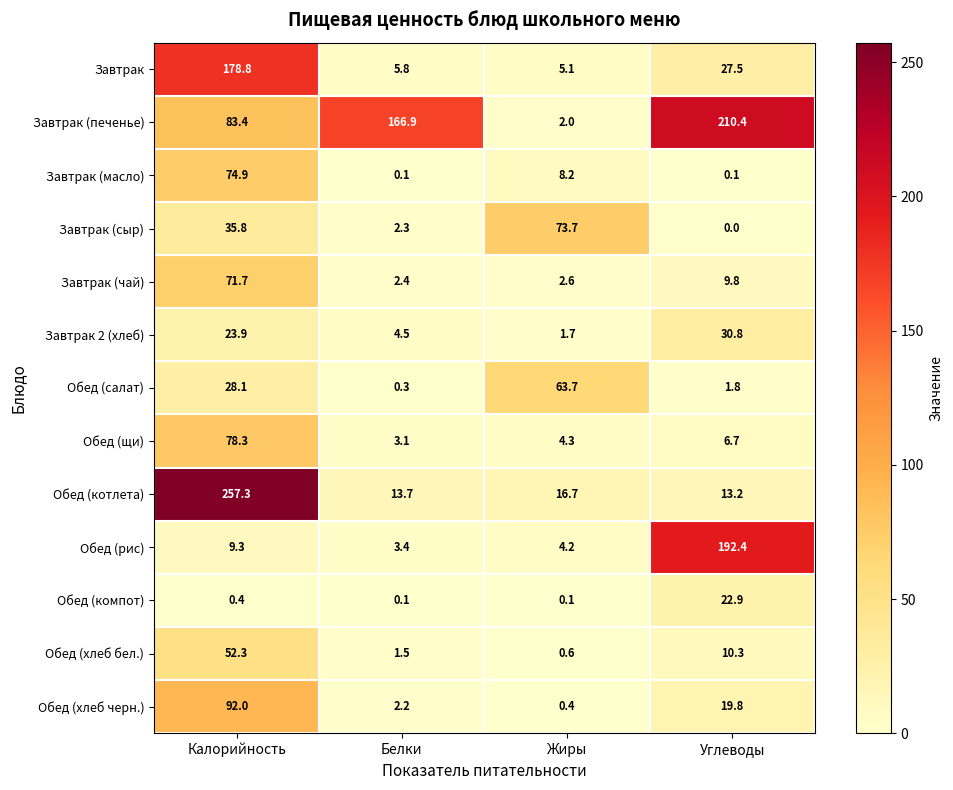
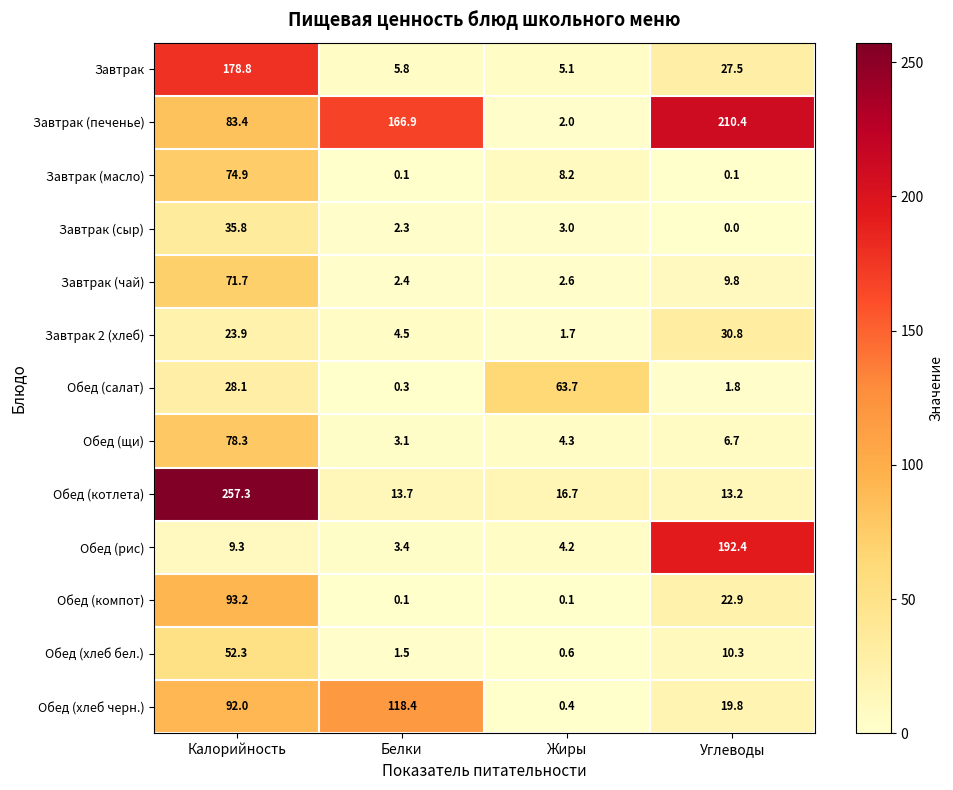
Завтрак (сыр), Жиры: 73.7 -> 3.0
Обед (компот), Калорийность: 0.4 -> 93.2
Обед (хлеб черн.), Белки: 2.2 -> 118.4
